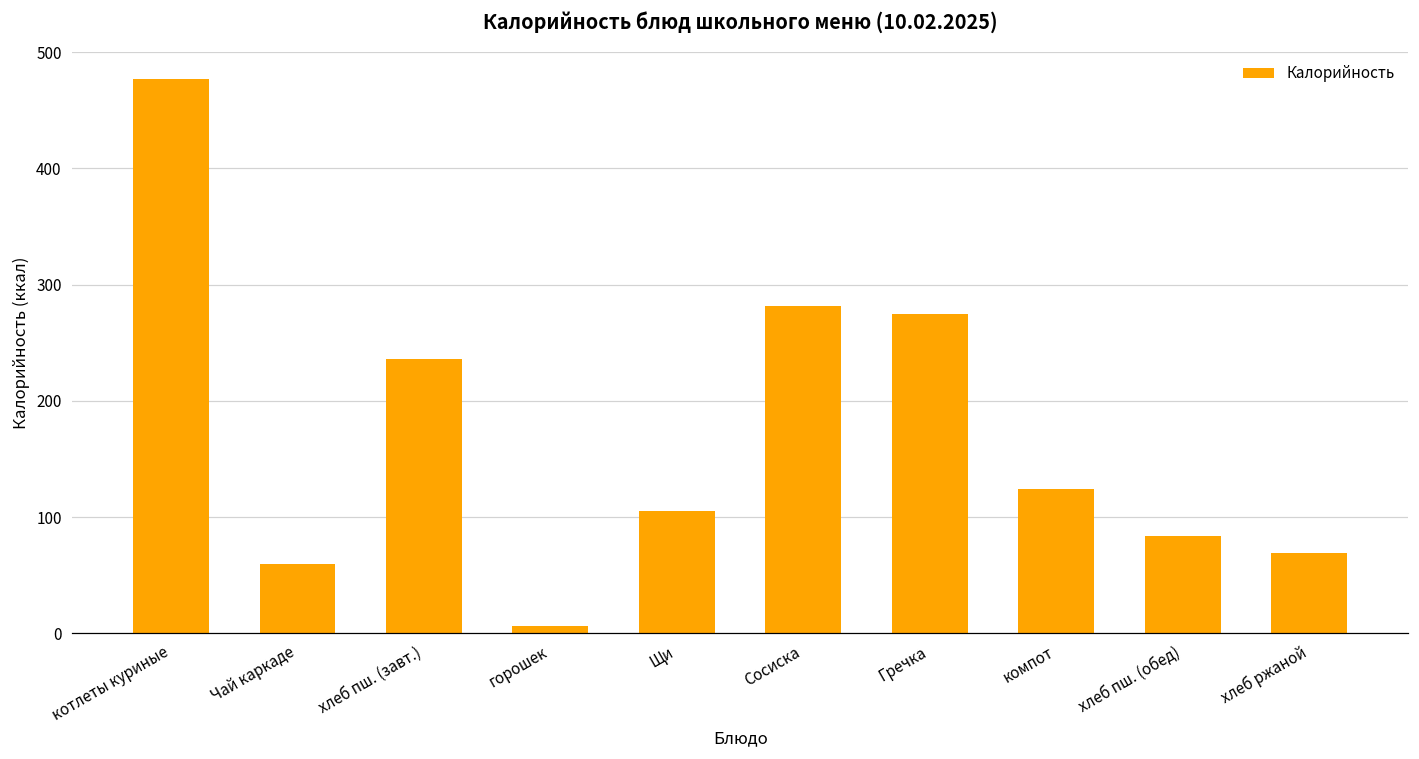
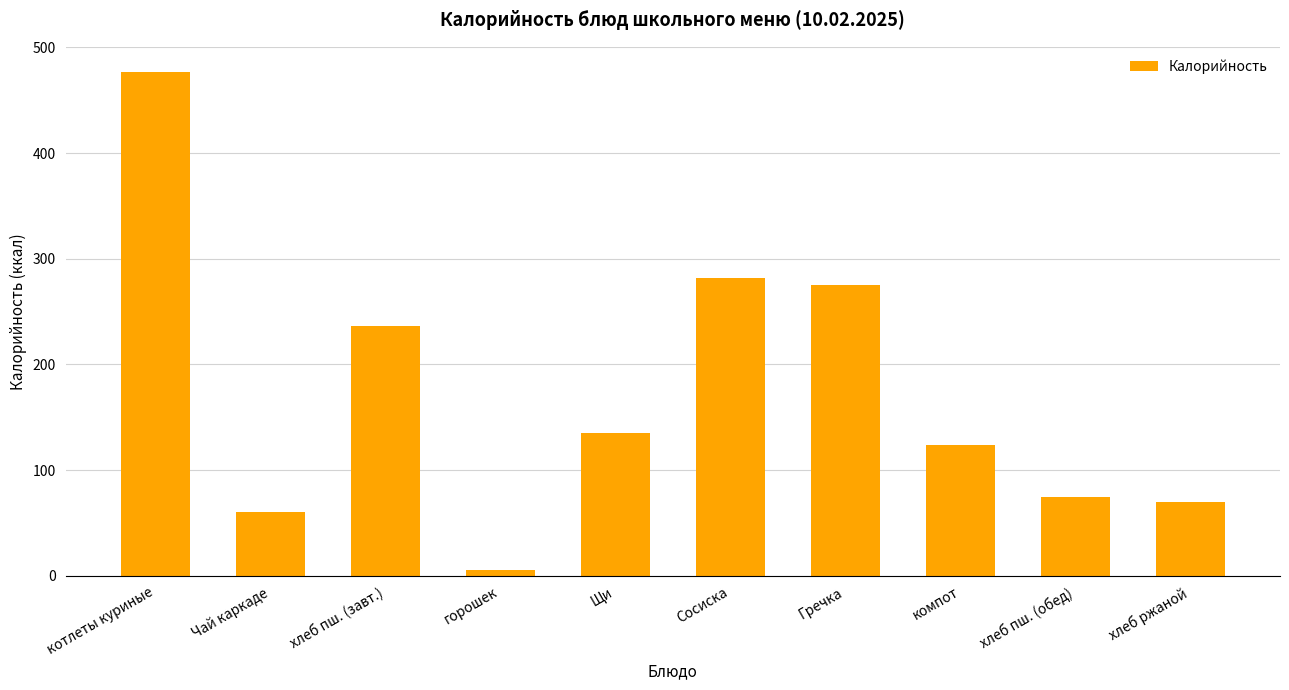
Щи: 105 -> 135
хлеб пш. (обед): 84 -> 75
